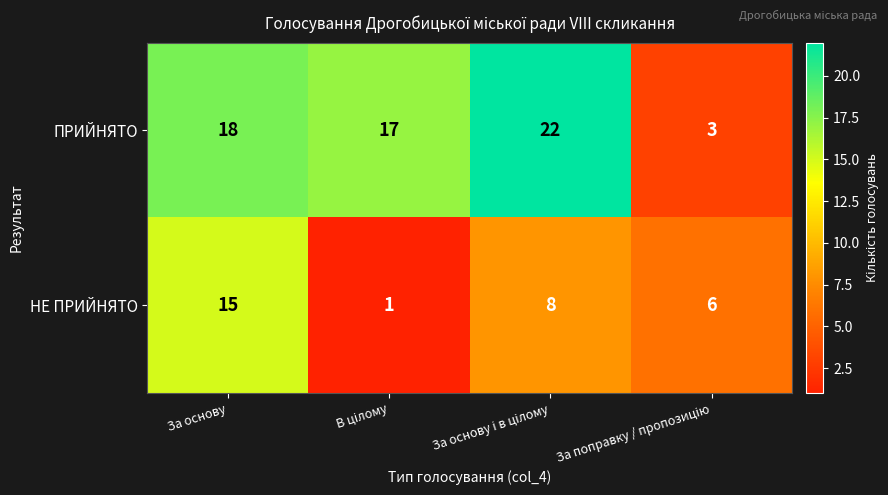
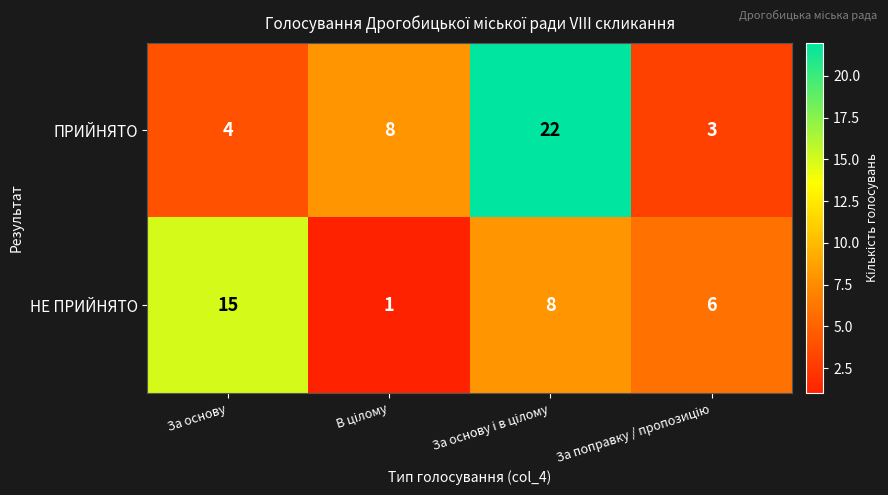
ПРИЙНЯТО, За основу: 18 -> 4
ПРИЙНЯТО, В цілому: 17 -> 8
